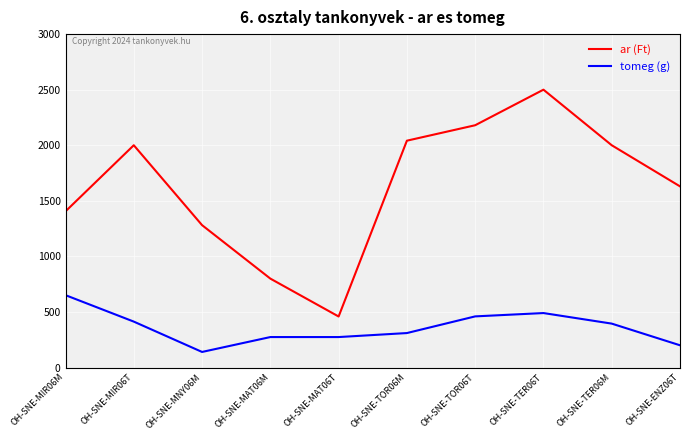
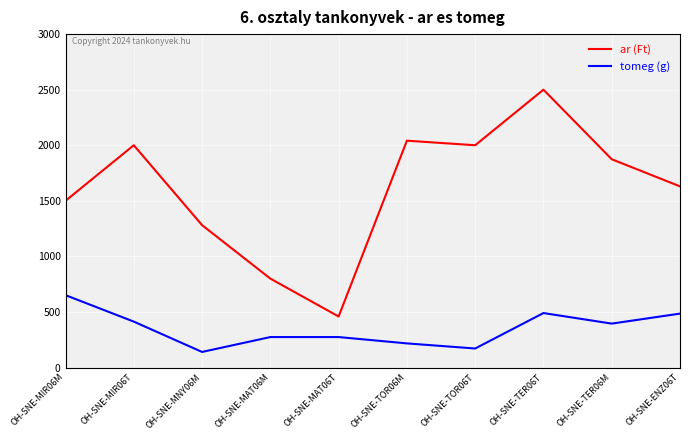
ar (Ft), OH-SNE-MIR06M: 1410 -> 1500
tomeg (g), OH-SNE-TOR06M: 310 -> 220
ar (Ft), OH-SNE-TOR06T: 2180 -> 2000
tomeg (g), OH-SNE-TOR06T: 460 -> 170
ar (Ft), OH-SNE-TER06M: 2000 -> 1870
tomeg (g), OH-SNE-ENZ06T: 200 -> 490
